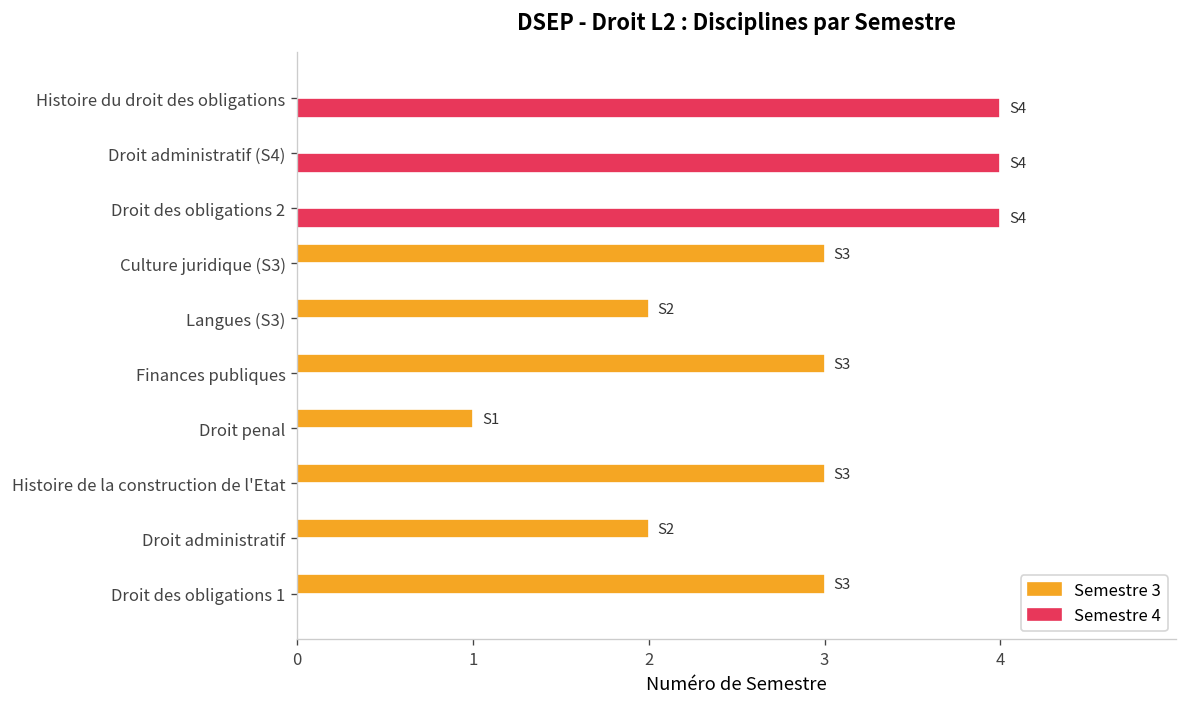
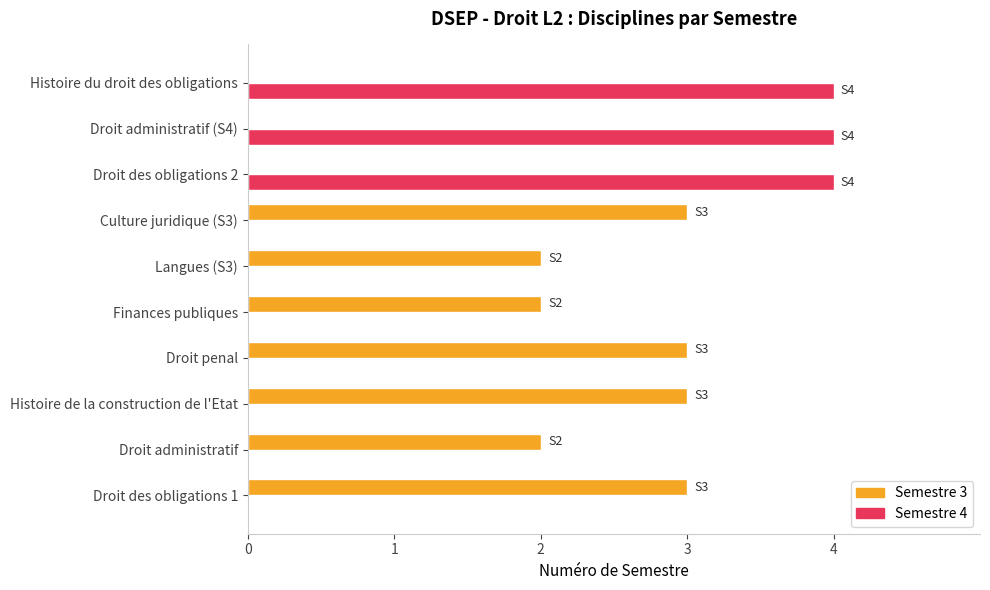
Semestre 3, Finances publiques: 3 -> 2
Semestre 3, Droit penal: 1 -> 3
